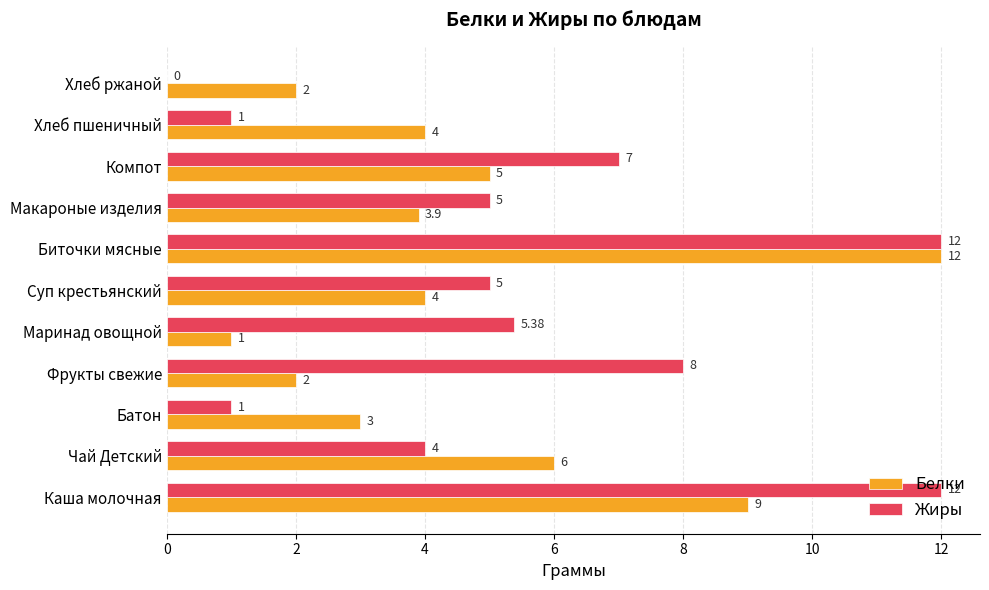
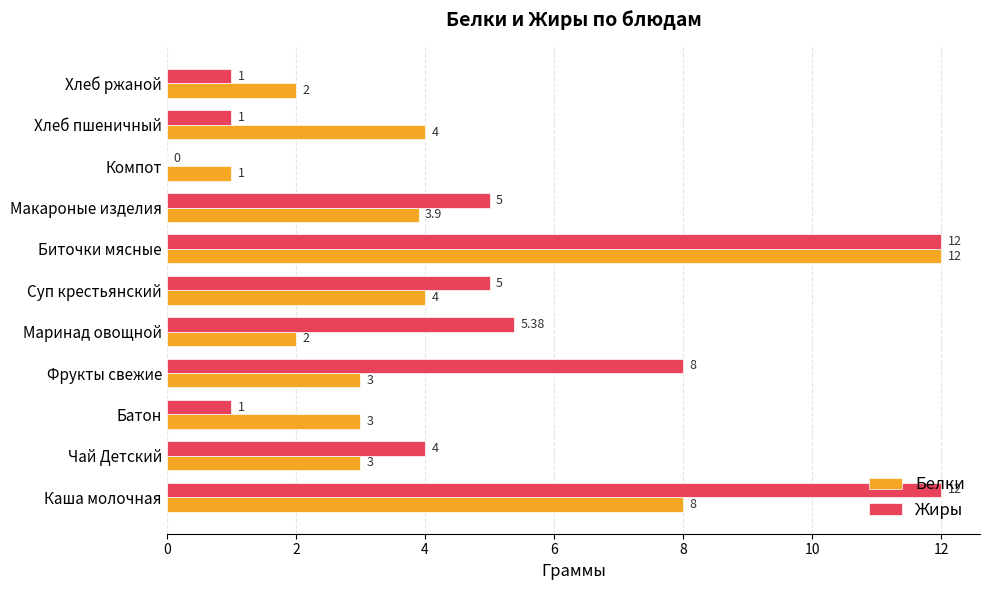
Жиры, Хлеб ржаной: 0 -> 1
Жиры, Компот: 7 -> 0
Белки, Компот: 5 -> 1
Белки, Маринад овощной: 1 -> 2
Белки, Фрукты свежие: 2 -> 3
Белки, Чай Детский: 6 -> 3
Белки, Каша молочная: 9 -> 8
